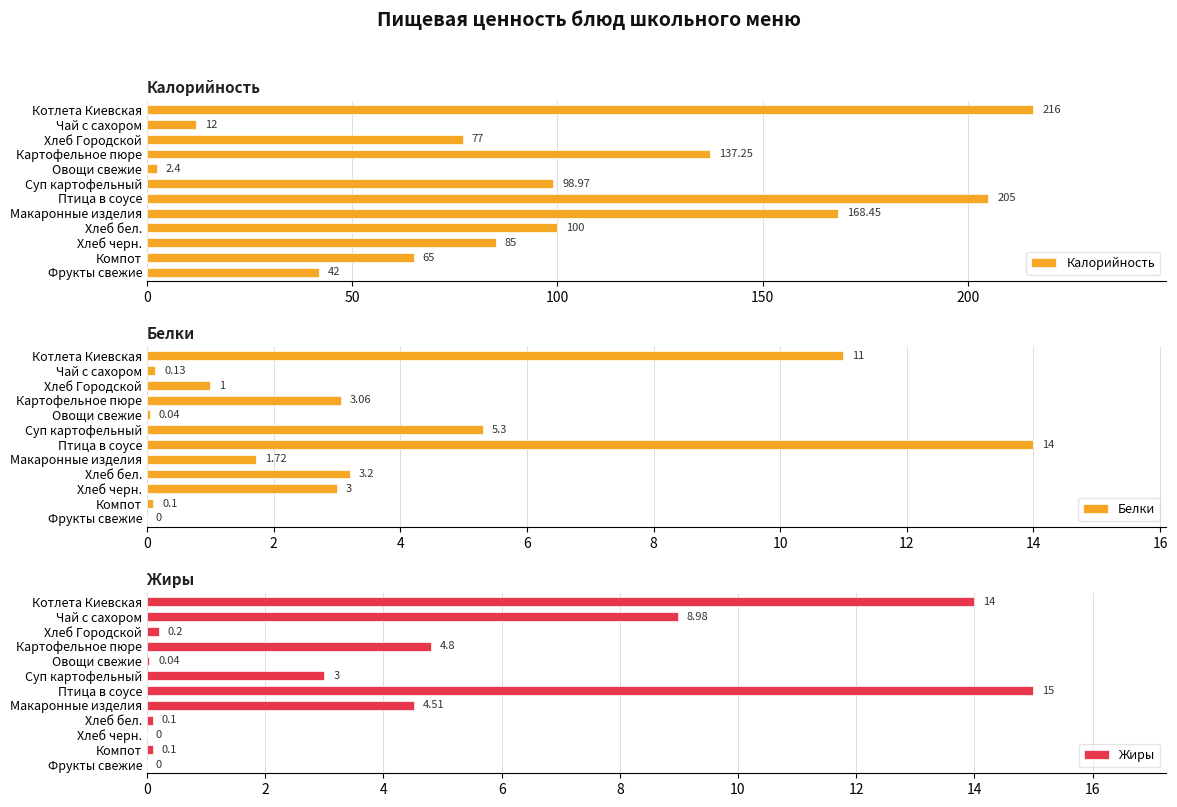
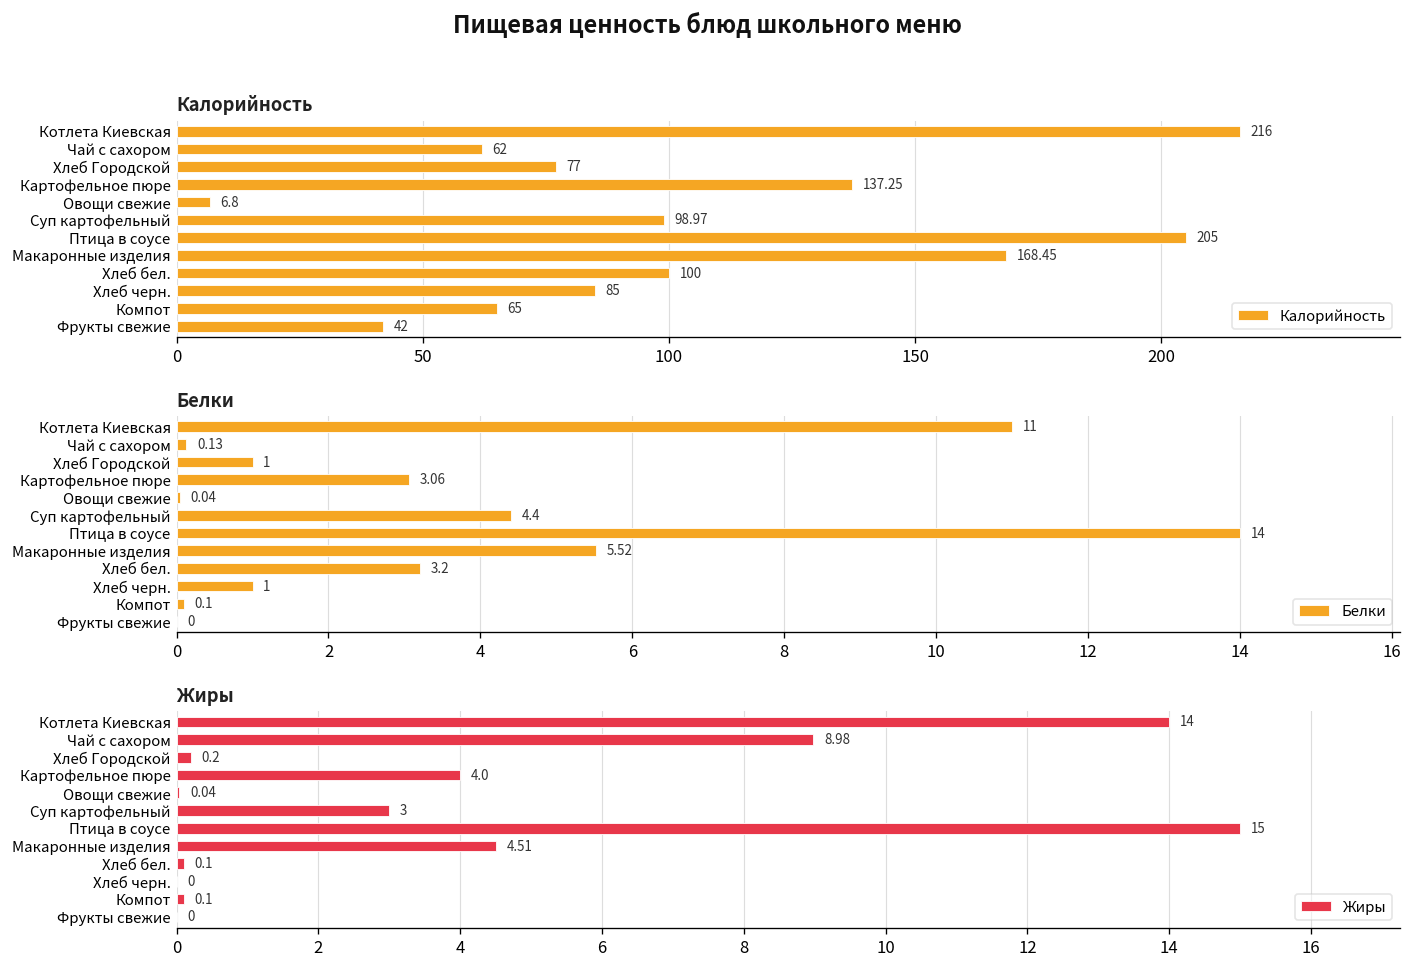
Калорийность, Чай с сахором: 12 -> 62
Калорийность, Овощи свежие: 2.4 -> 6.8
Белки, Суп картофельный: 5.3 -> 4.4
Белки, Макаронные изделия: 1.72 -> 5.52
Белки, Хлеб черн.: 3 -> 1
Жиры, Картофельное пюре: 4.8 -> 4.0
